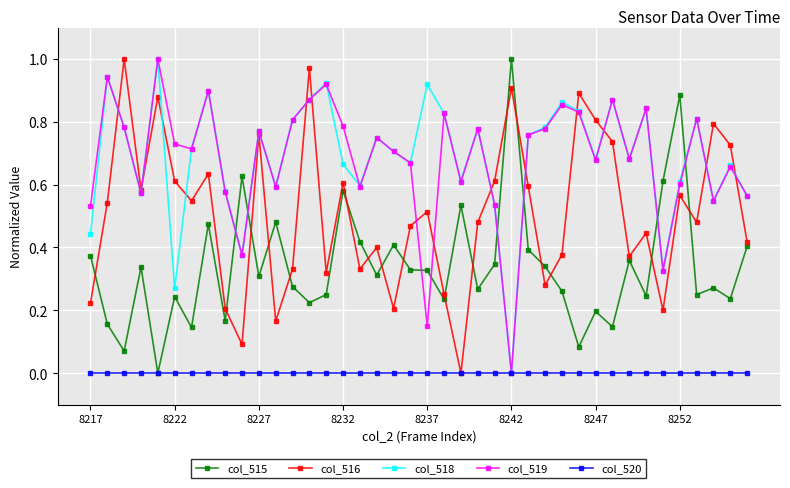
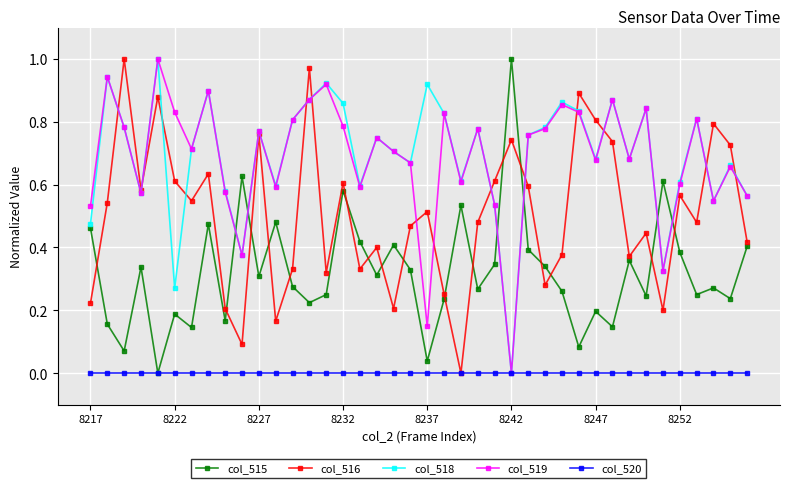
col_515, 8217: 0.37 -> 0.46
col_518, 8217: 0.44 -> 0.48
col_515, 8222: 0.24 -> 0.19
col_519, 8222: 0.73 -> 0.83
col_518, 8232: 0.67 -> 0.86
col_515, 8237: 0.33 -> 0.04
col_516, 8242: 0.91 -> 0.74
col_515, 8252: 0.88 -> 0.38
